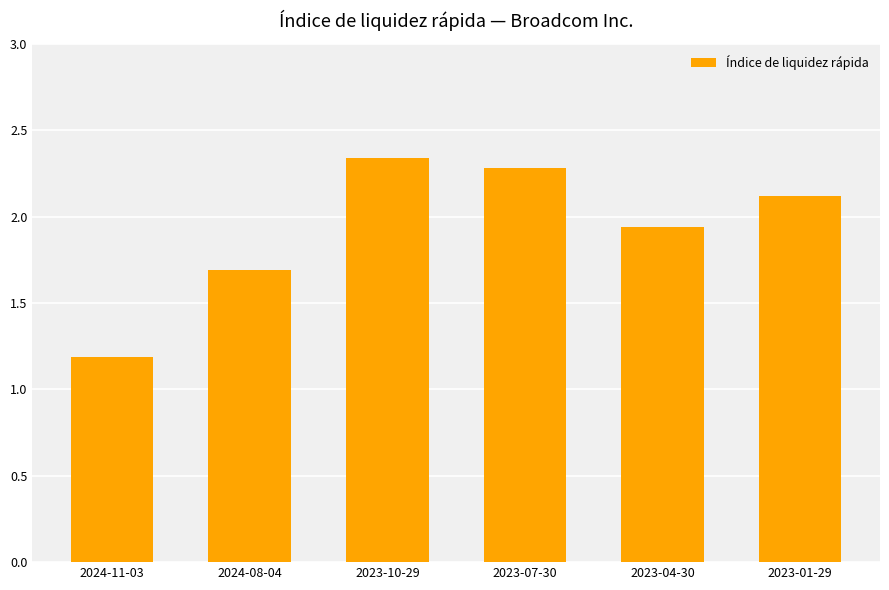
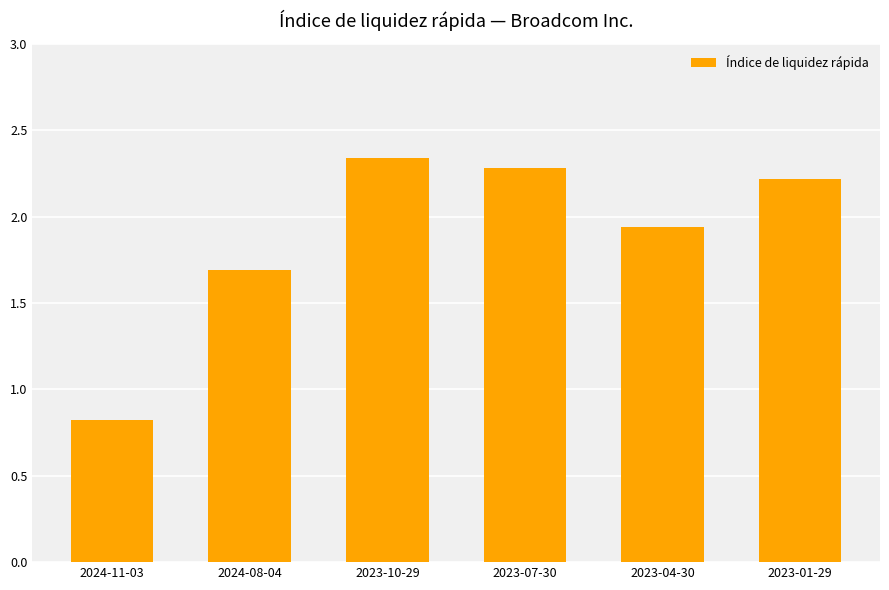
2024-11-03: 1.19 -> 0.82
2023-01-29: 2.12 -> 2.22
